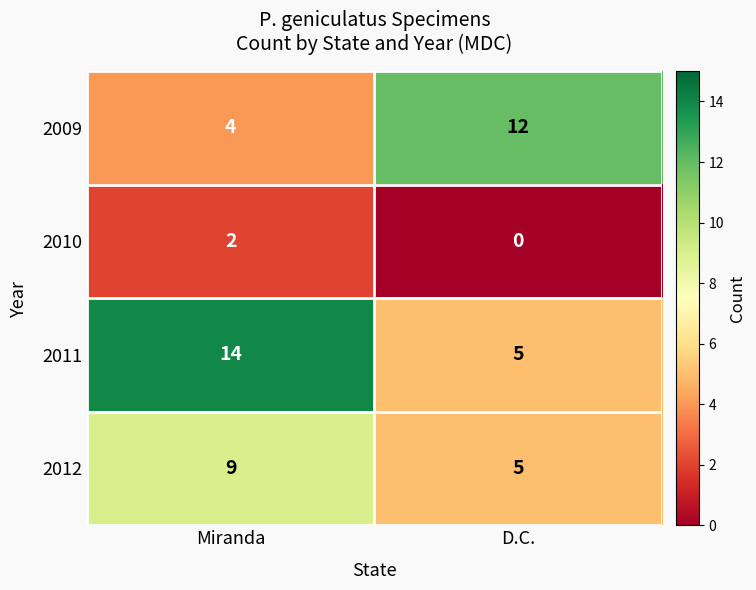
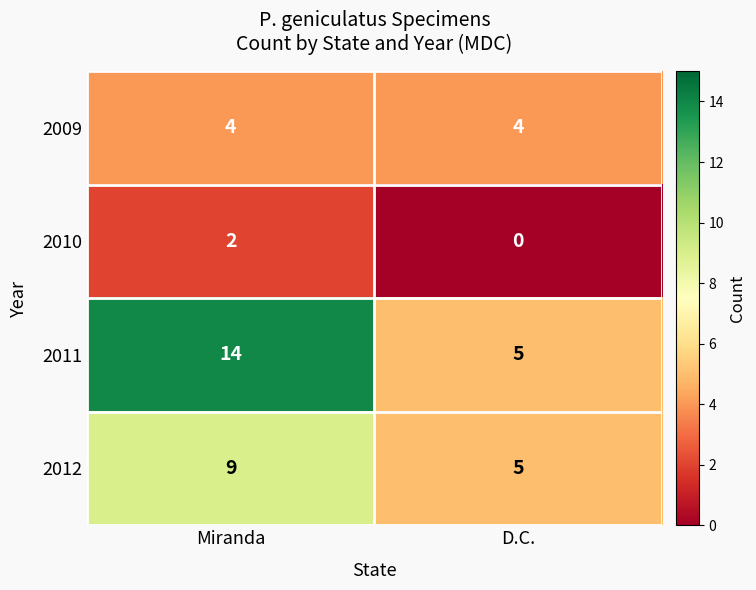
2009, D.C.: 12 -> 4
